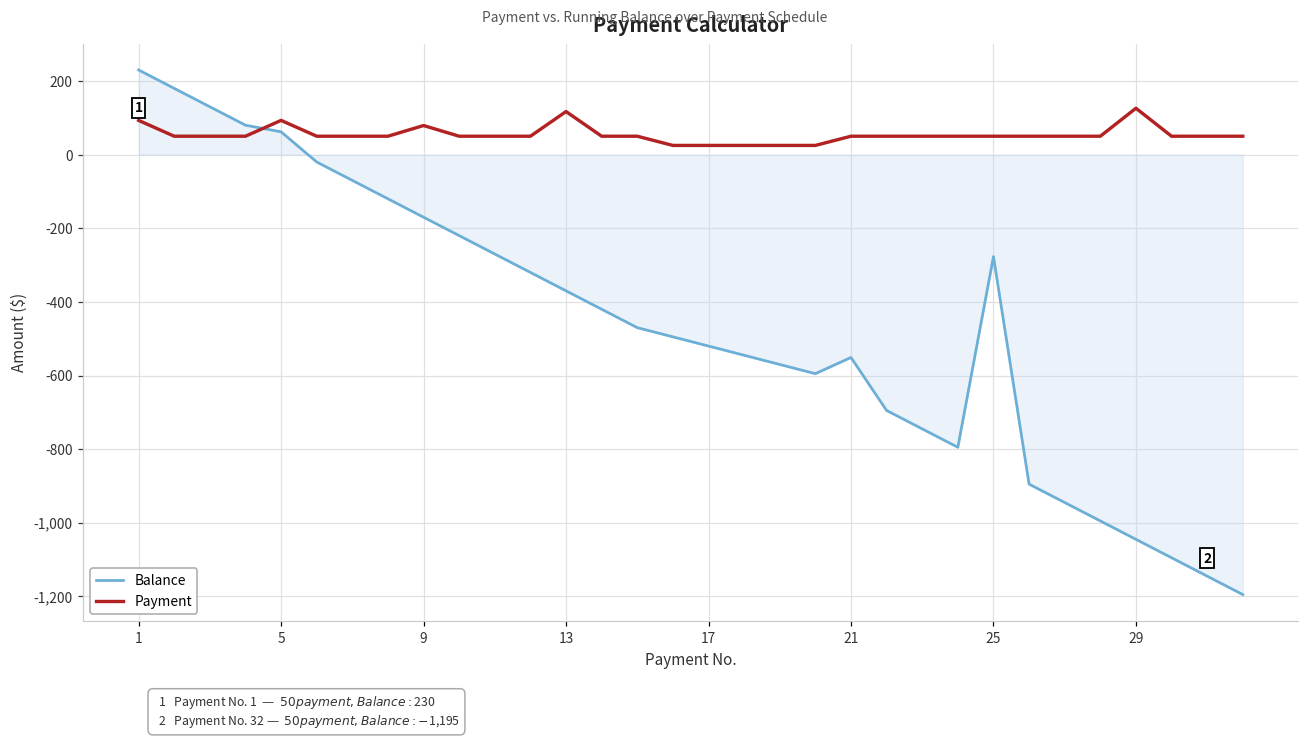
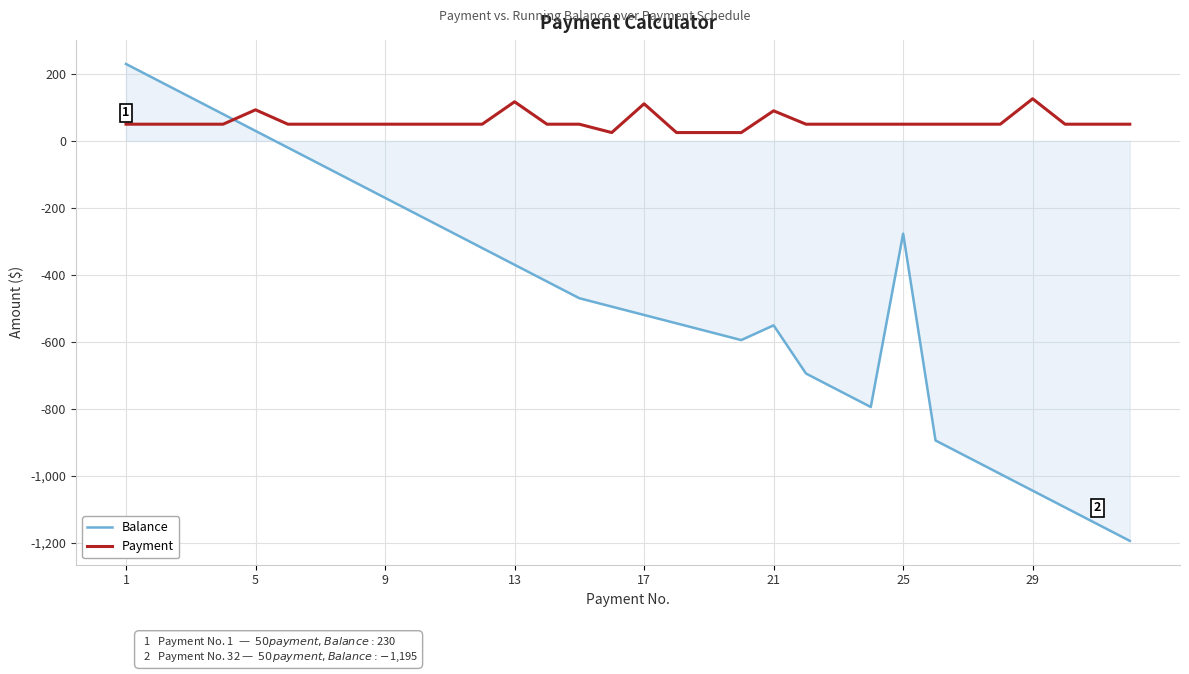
Payment, 1: 90 -> 50
Balance, 5: 60 -> 30
Payment, 9: 80 -> 50
Payment, 17: 30 -> 110
Payment, 21: 50 -> 90
